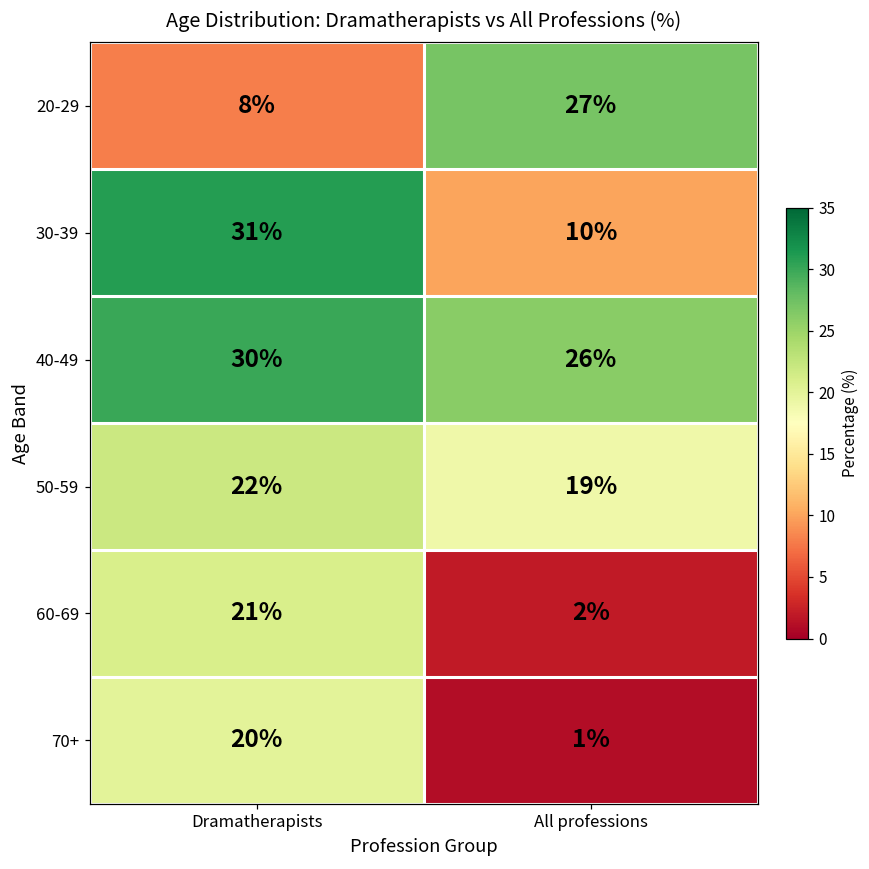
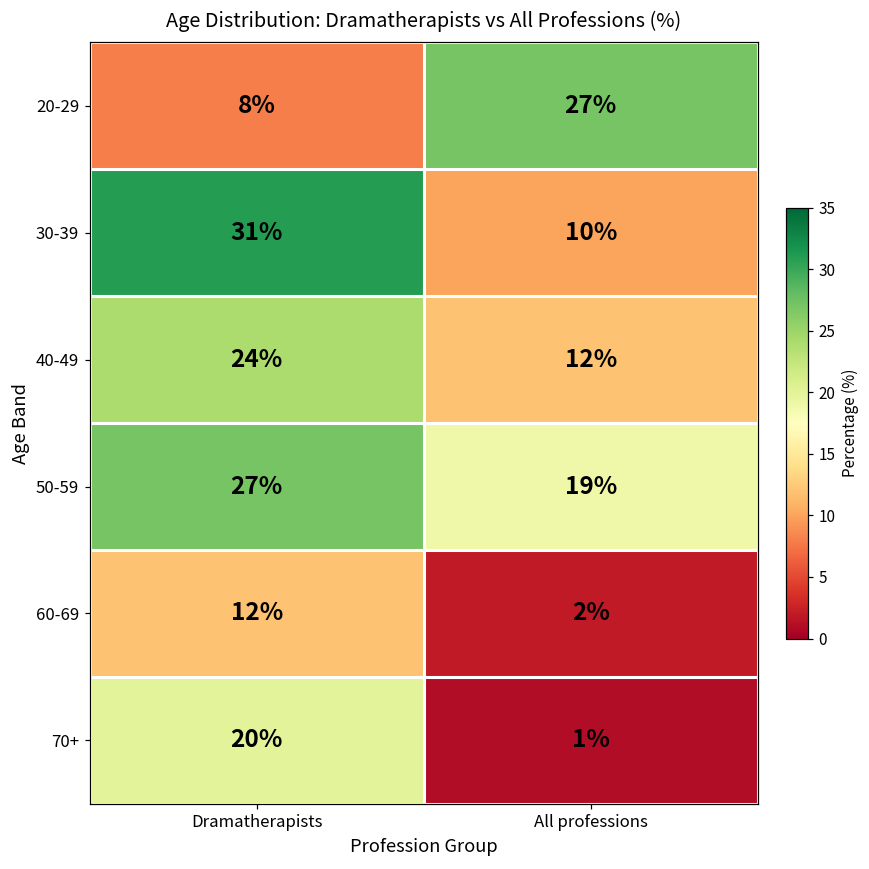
40-49, Dramatherapists: 30% -> 24%
40-49, All professions: 26% -> 12%
50-59, Dramatherapists: 22% -> 27%
60-69, Dramatherapists: 21% -> 12%
